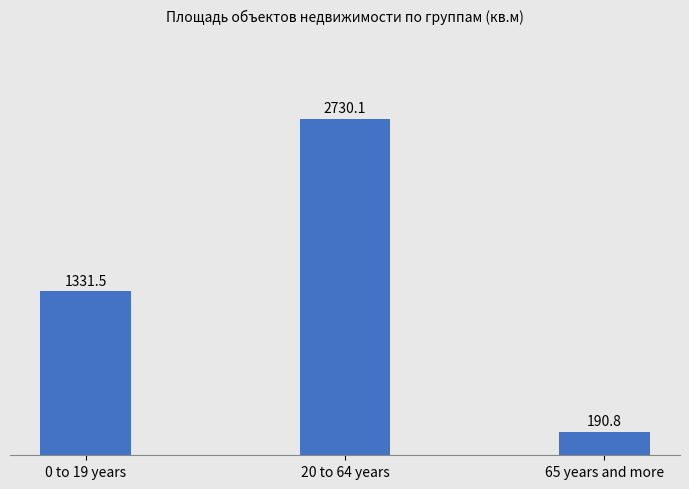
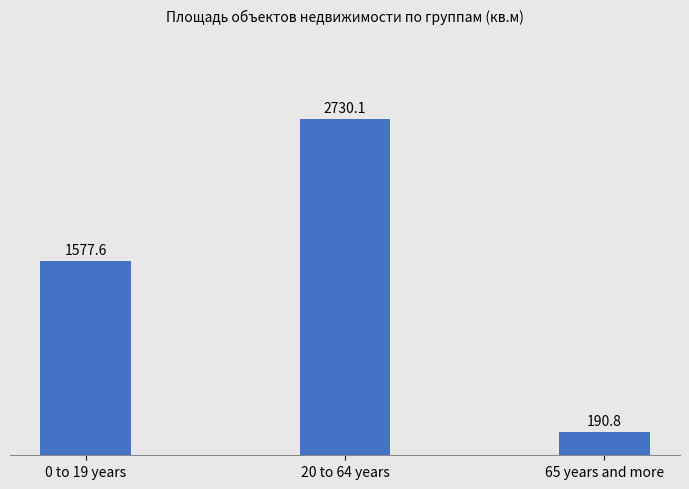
0 to 19 years: 1331.5 -> 1577.6
